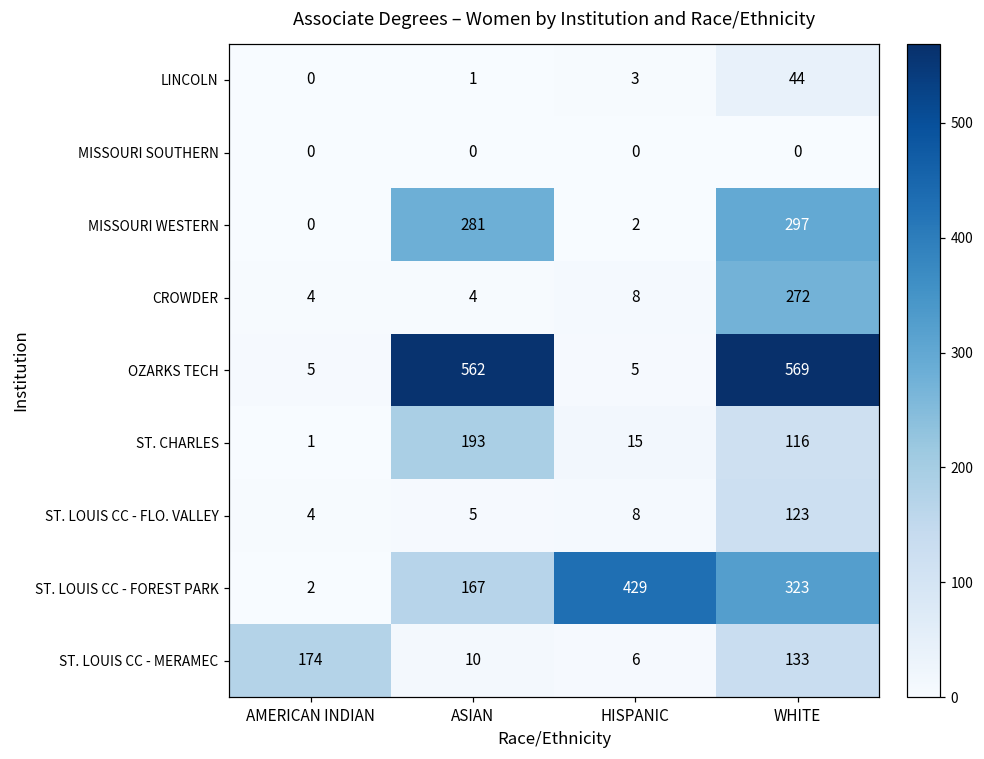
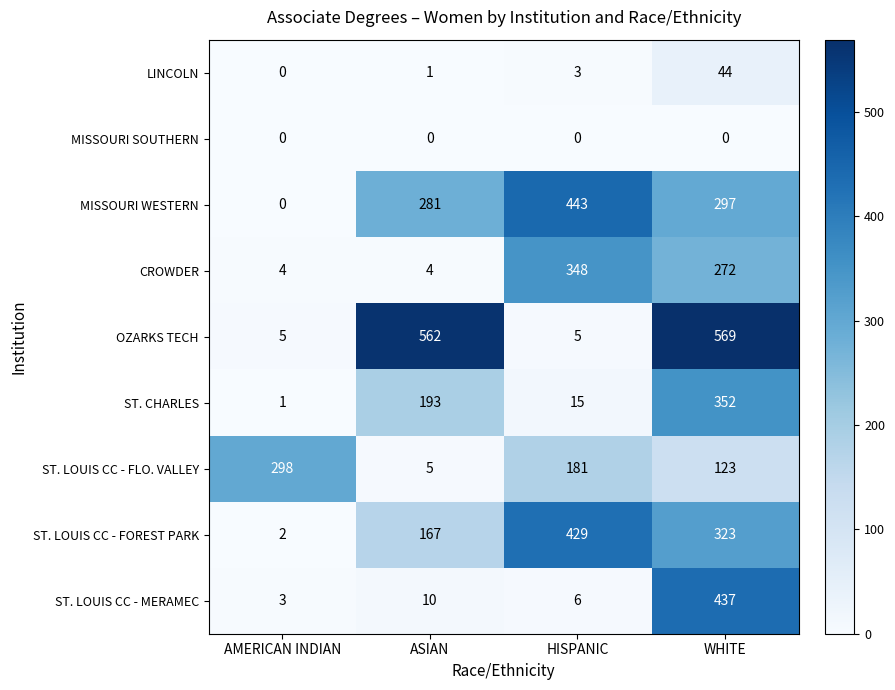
MISSOURI WESTERN, HISPANIC: 2 -> 443
CROWDER, HISPANIC: 8 -> 348
ST. CHARLES, WHITE: 116 -> 352
ST. LOUIS CC - FLO. VALLEY, AMERICAN INDIAN: 4 -> 298
ST. LOUIS CC - FLO. VALLEY, HISPANIC: 8 -> 181
ST. LOUIS CC - MERAMEC, AMERICAN INDIAN: 174 -> 3
ST. LOUIS CC - MERAMEC, WHITE: 133 -> 437
